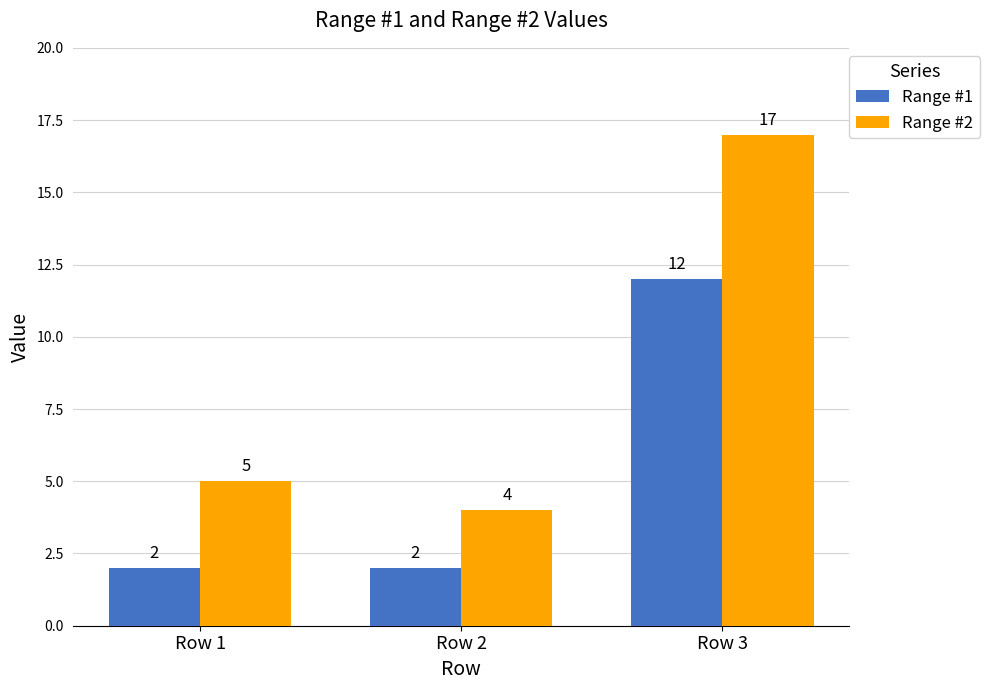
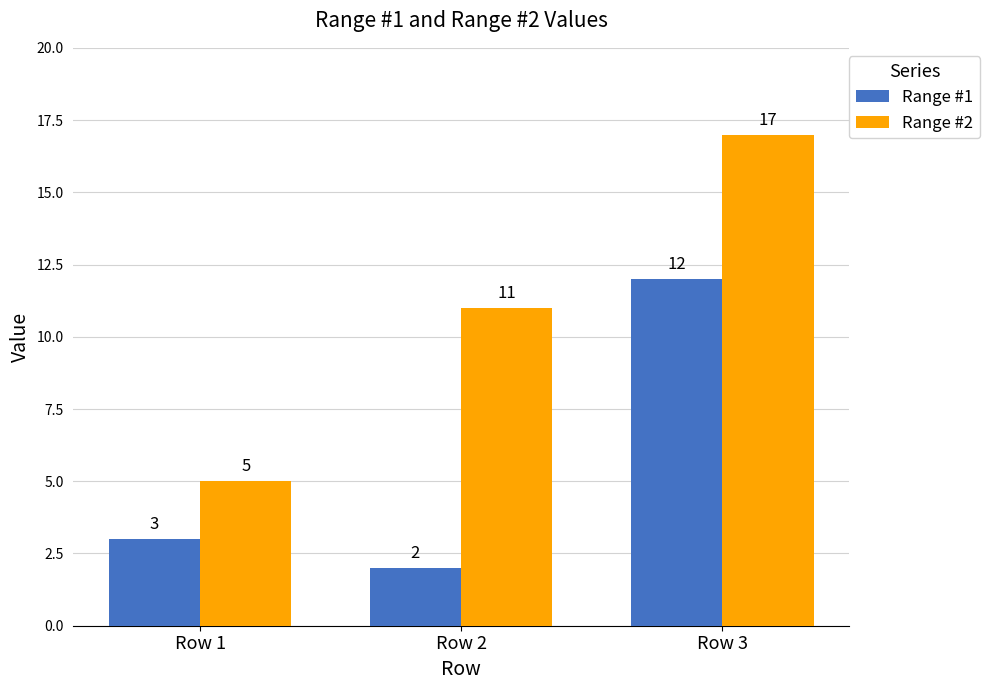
Range #1, Row 1: 2 -> 3
Range #2, Row 2: 4 -> 11
